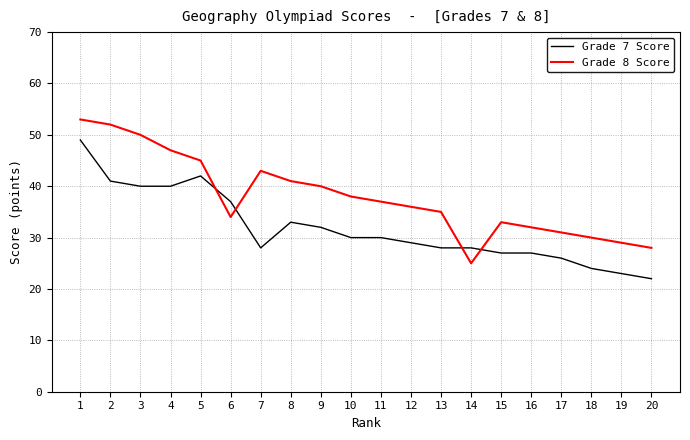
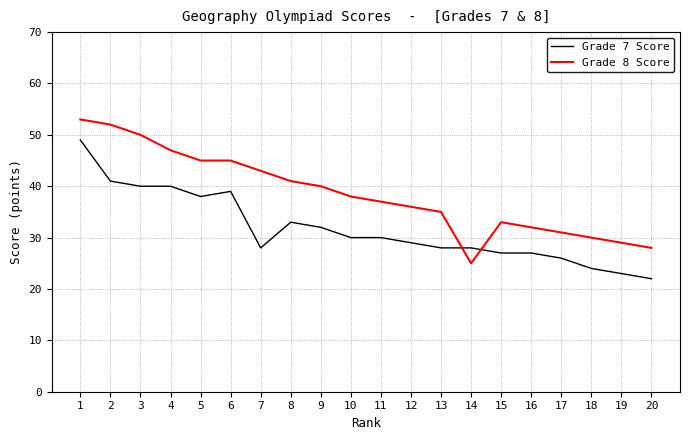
Grade 7 Score, 5: 42 -> 38
Grade 7 Score, 6: 37 -> 39
Grade 8 Score, 6: 34 -> 45
